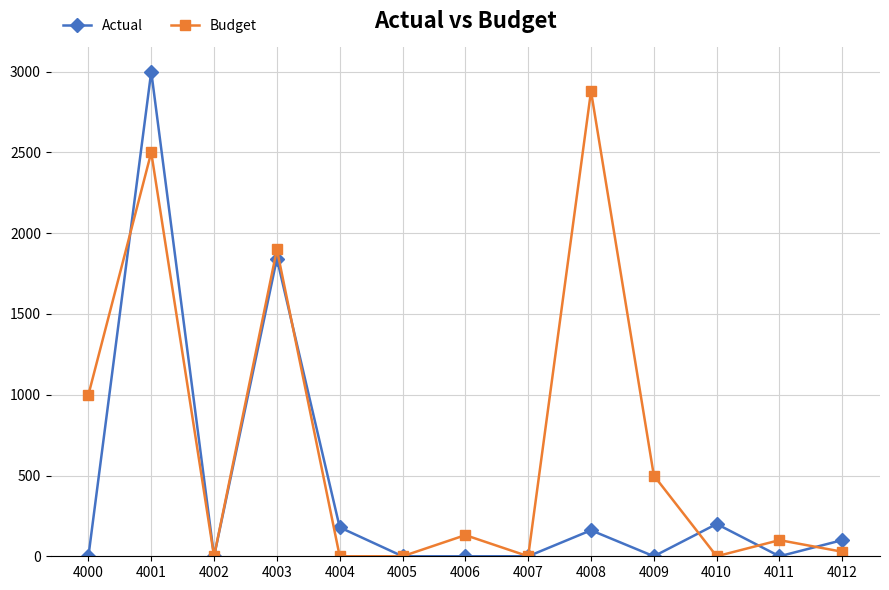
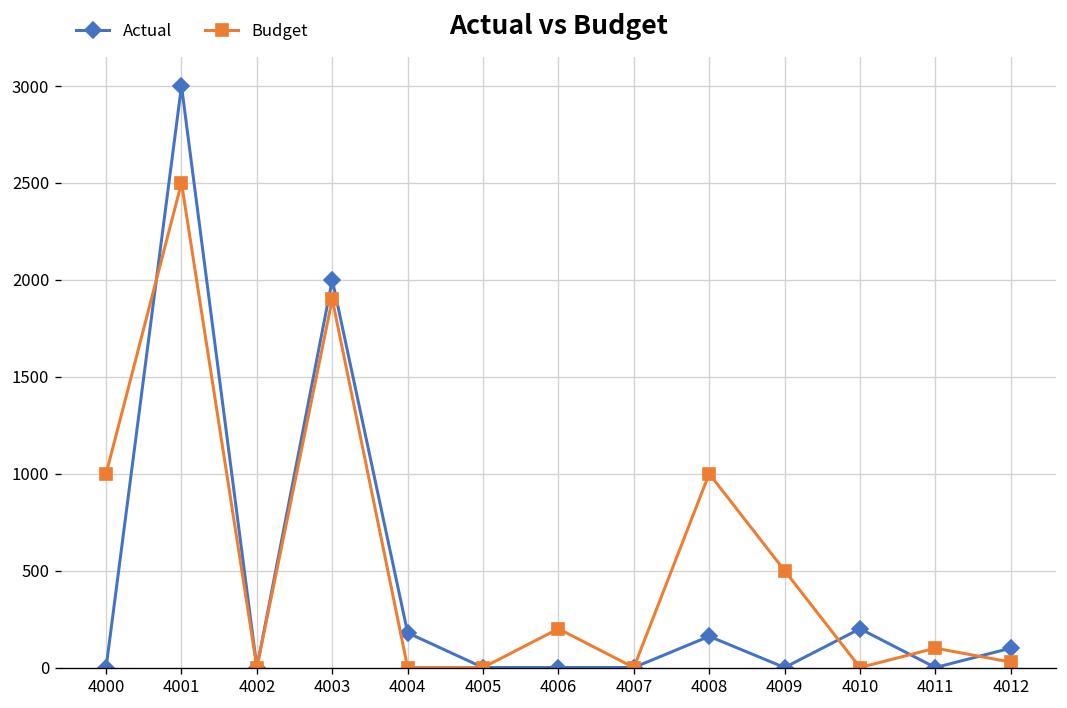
Actual, 4003: 1840 -> 2000
Budget, 4006: 130 -> 200
Budget, 4008: 2880 -> 1000
